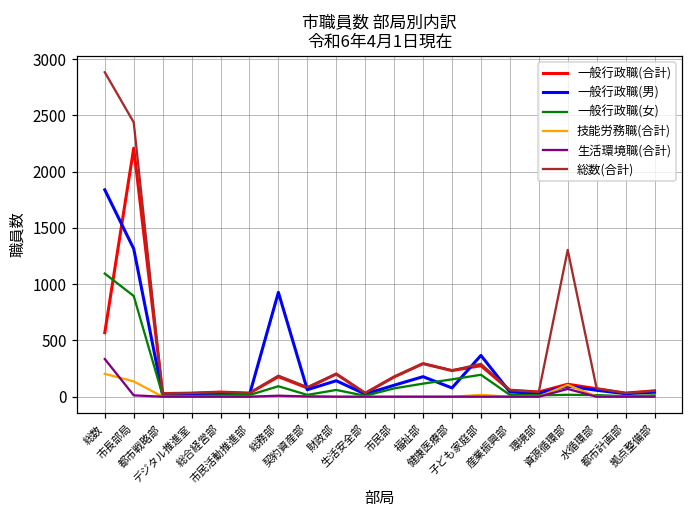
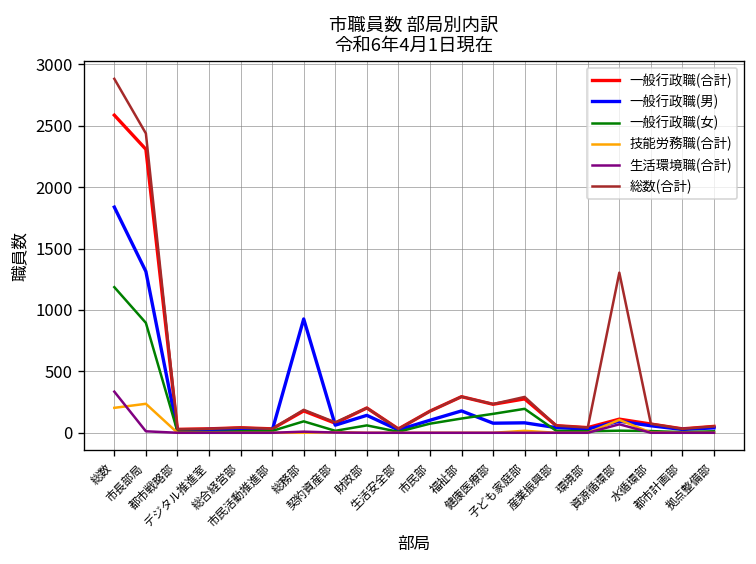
一般行政職(合計), 総数: 570 -> 2590
一般行政職(女), 総数: 1090 -> 1190
一般行政職(合計), 市長部局: 2210 -> 2310
技能労務職(合計), 市長部局: 140 -> 240
一般行政職(男), 子ども家庭部: 370 -> 80
